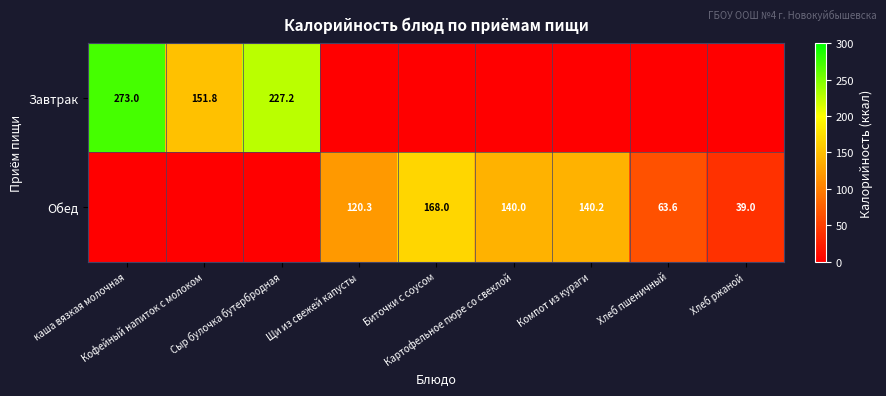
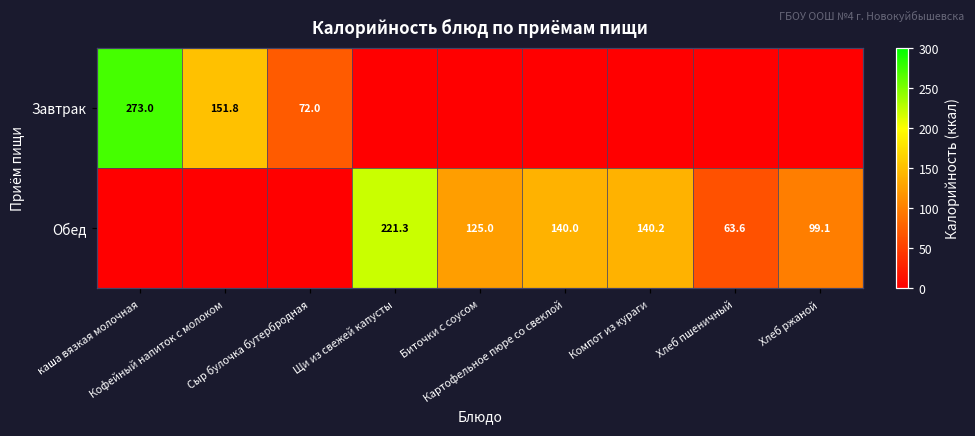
Завтрак, Сыр булочка бутербродная: 227.2 -> 72.0
Обед, Щи из свежей капусты: 120.3 -> 221.3
Обед, Биточки с соусом: 168.0 -> 125.0
Обед, Хлеб ржаной: 39.0 -> 99.1
